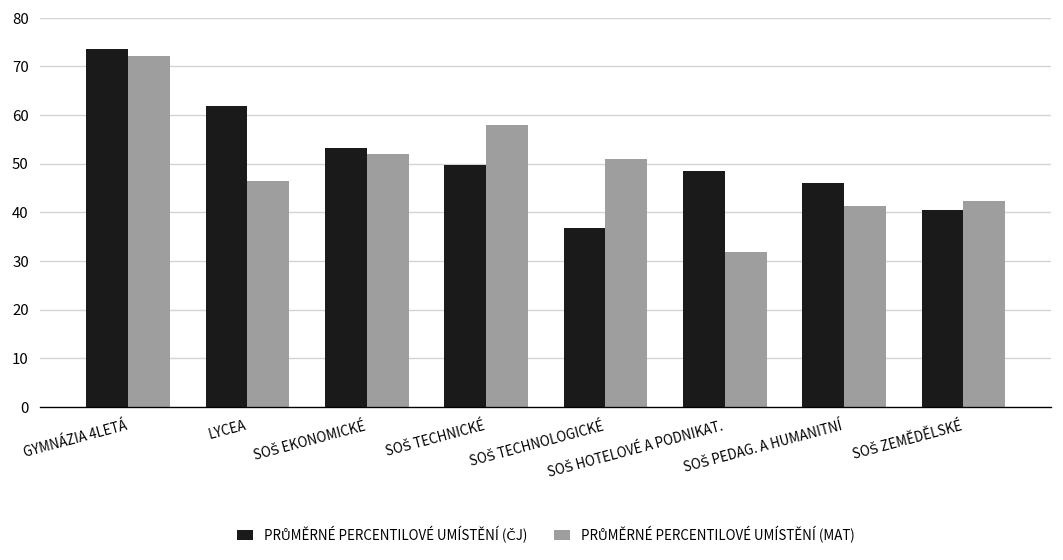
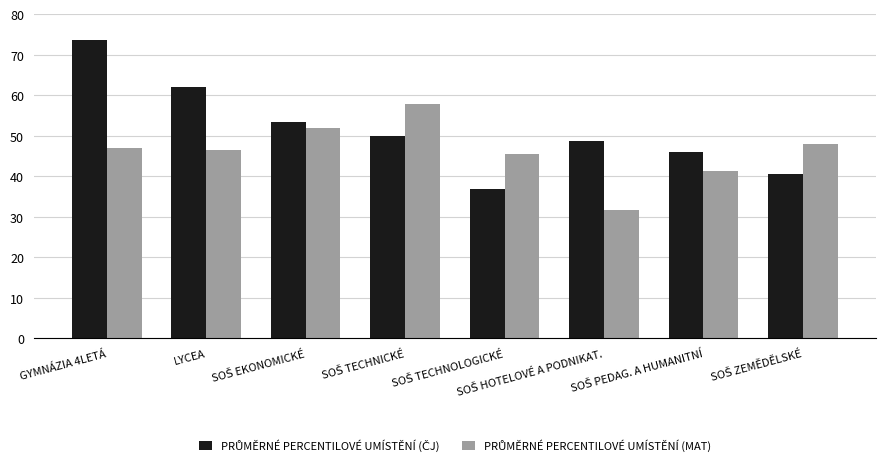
PRŮMĚRNÉ PERCENTILOVÉ UMÍSTĚNÍ (MAT), GYMNÁZIA 4LETÁ: 72 -> 47
PRŮMĚRNÉ PERCENTILOVÉ UMÍSTĚNÍ (MAT), SOŠ TECHNOLOGICKÉ: 51 -> 45
PRŮMĚRNÉ PERCENTILOVÉ UMÍSTĚNÍ (MAT), SOŠ ZEMĚDĚLSKÉ: 42 -> 48
